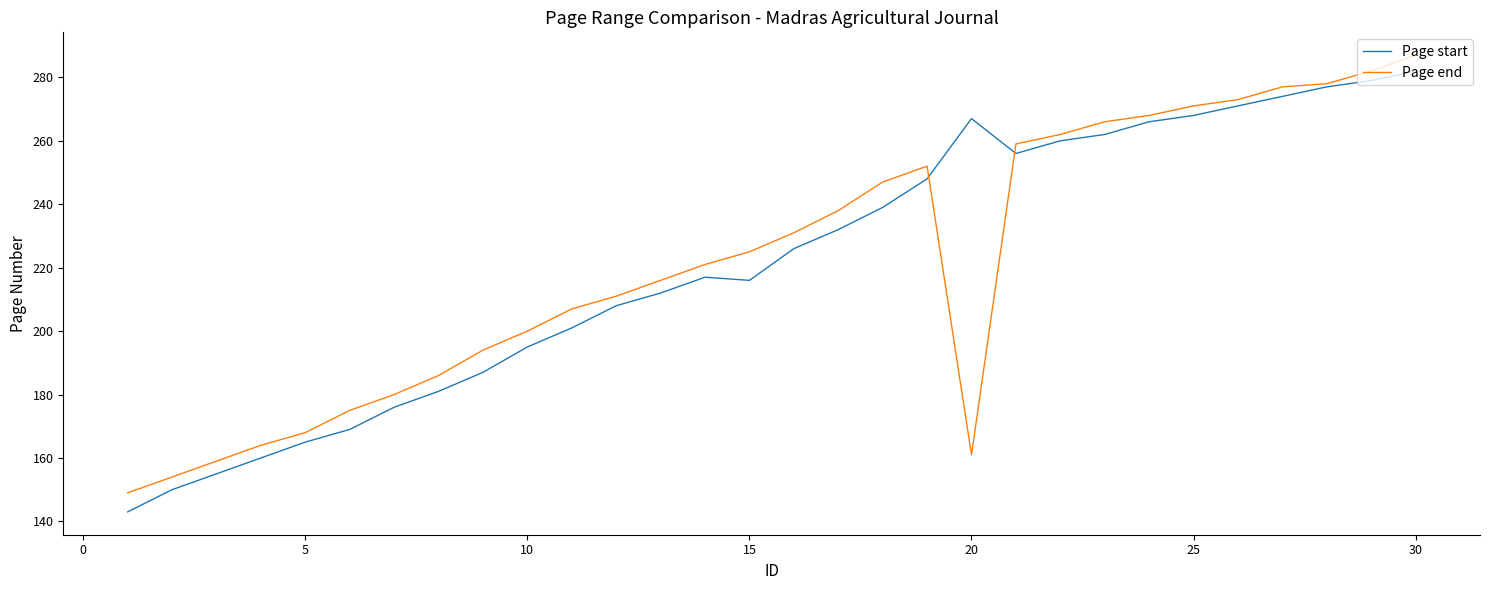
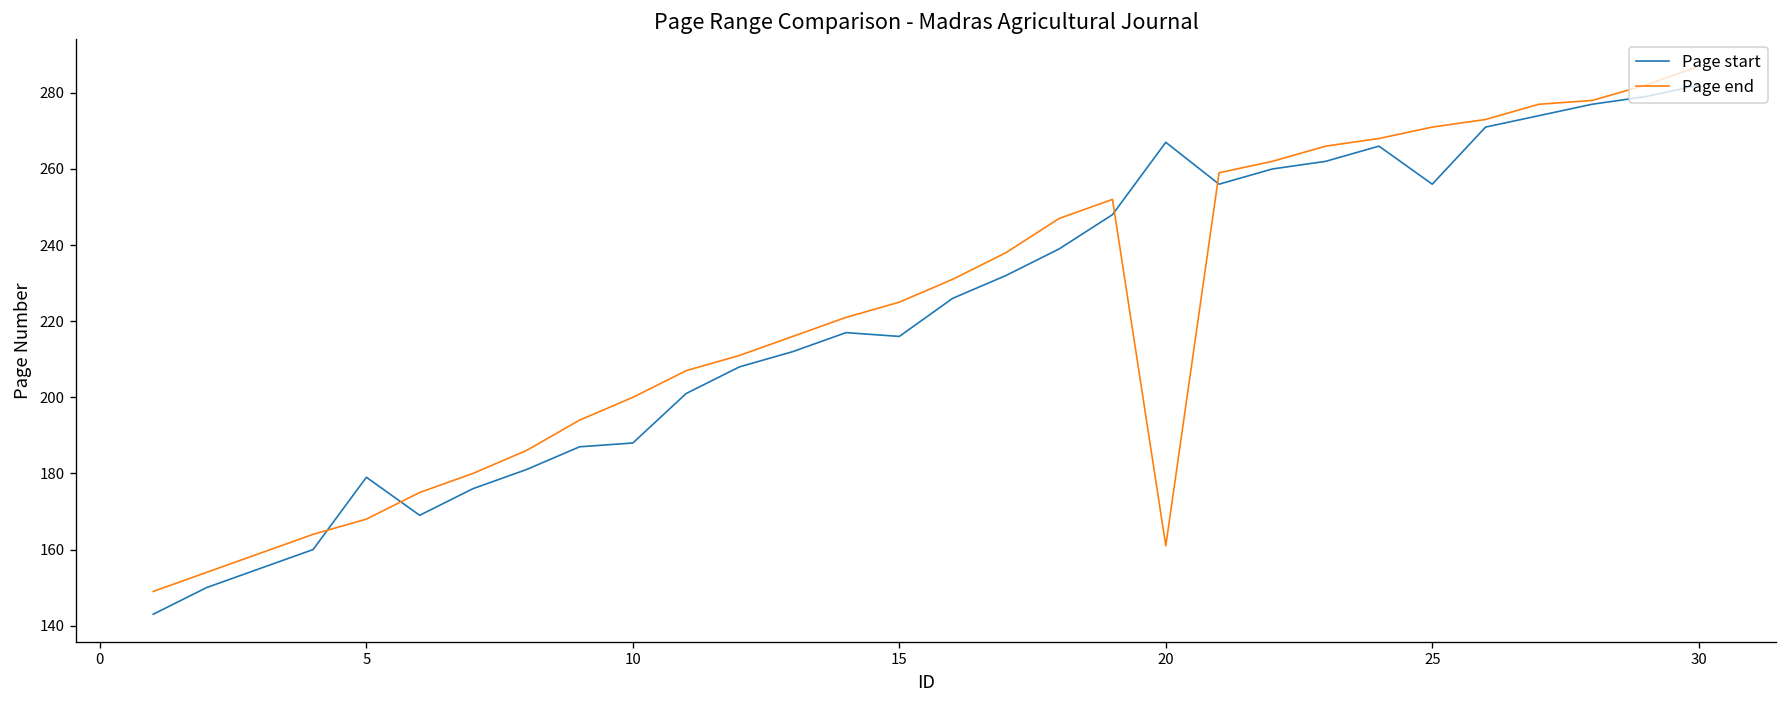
Page start, 5: 165 -> 179
Page start, 10: 195 -> 188
Page start, 25: 268 -> 256
